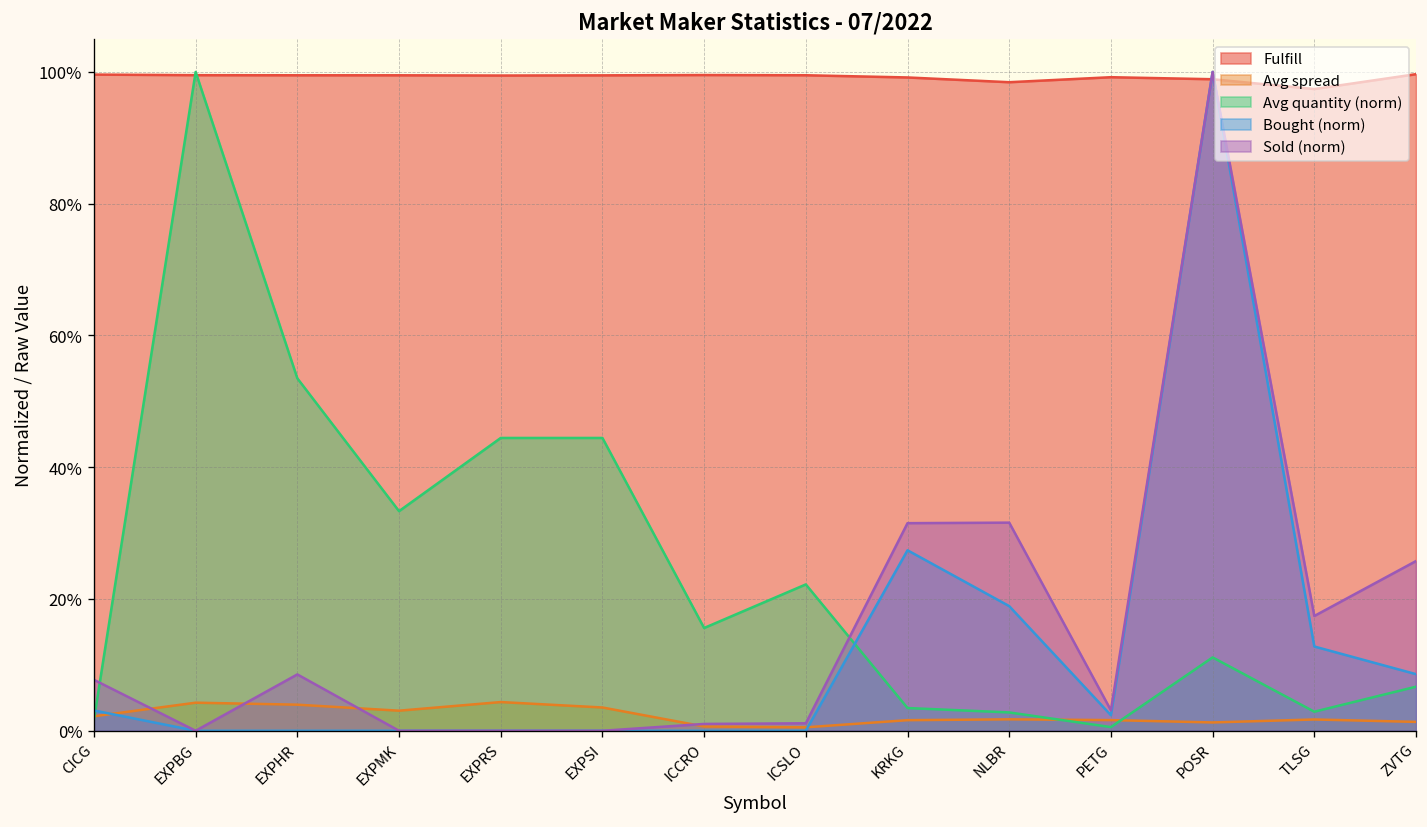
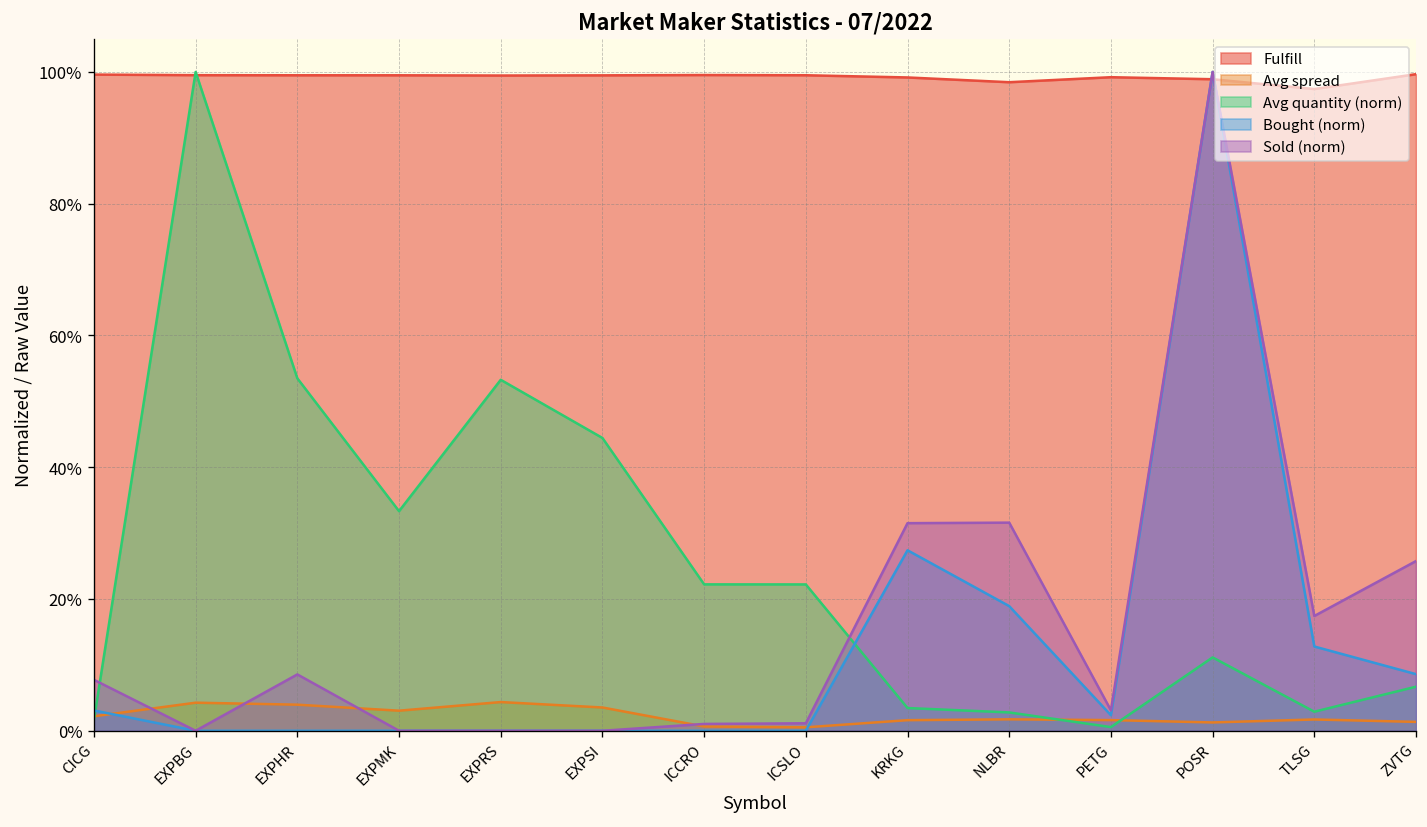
Avg quantity (norm), EXPRS: 44% -> 53%
Avg quantity (norm), ICCRO: 16% -> 22%
